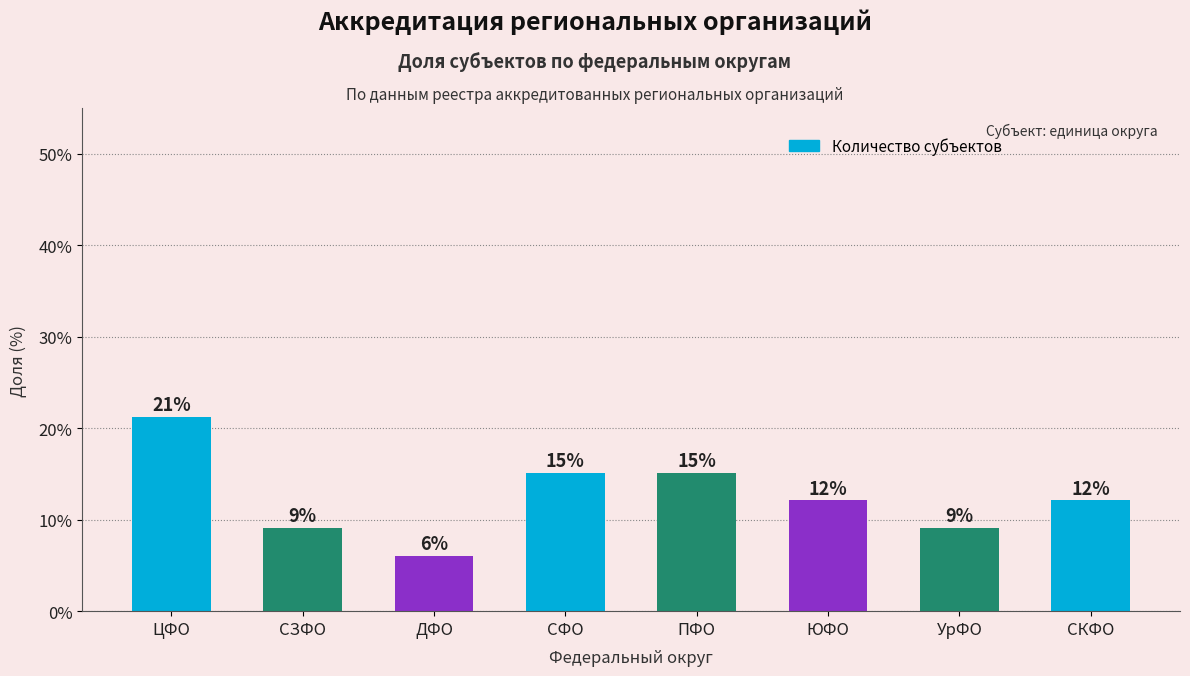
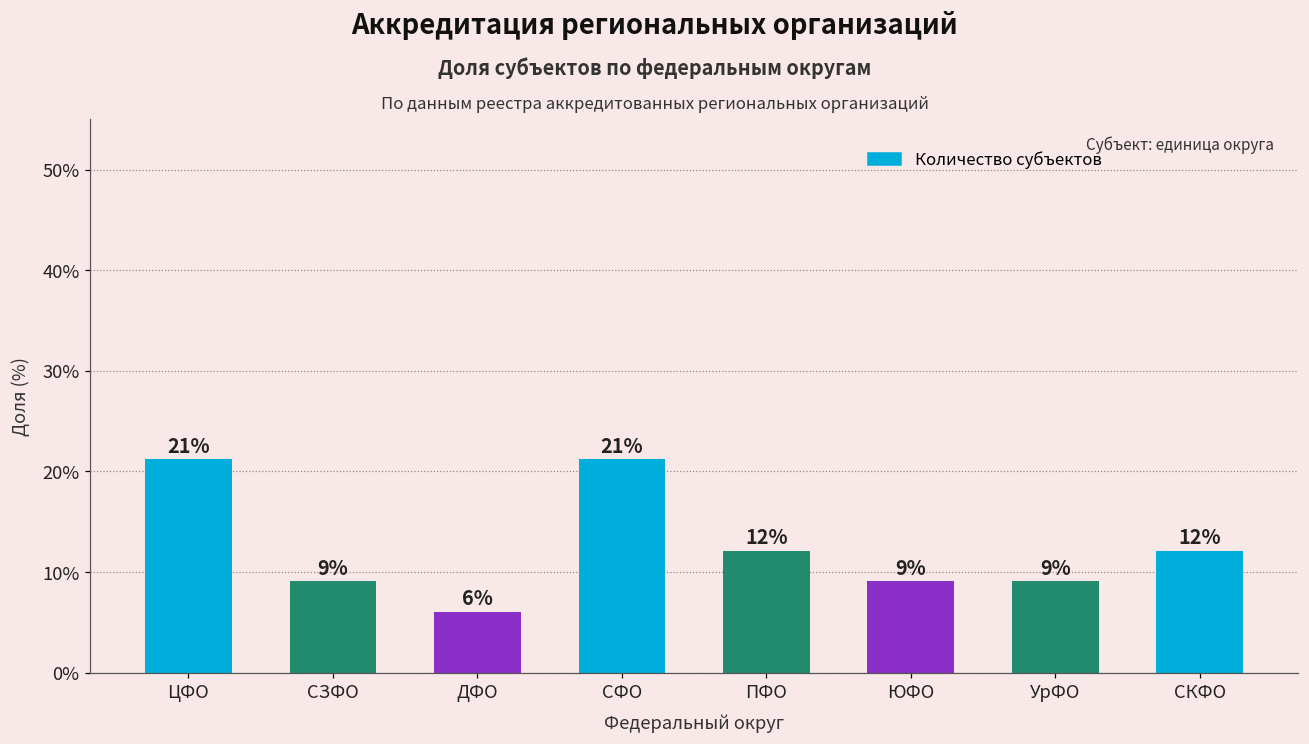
СФО: 15% -> 21%
ПФО: 15% -> 12%
ЮФО: 12% -> 9%
